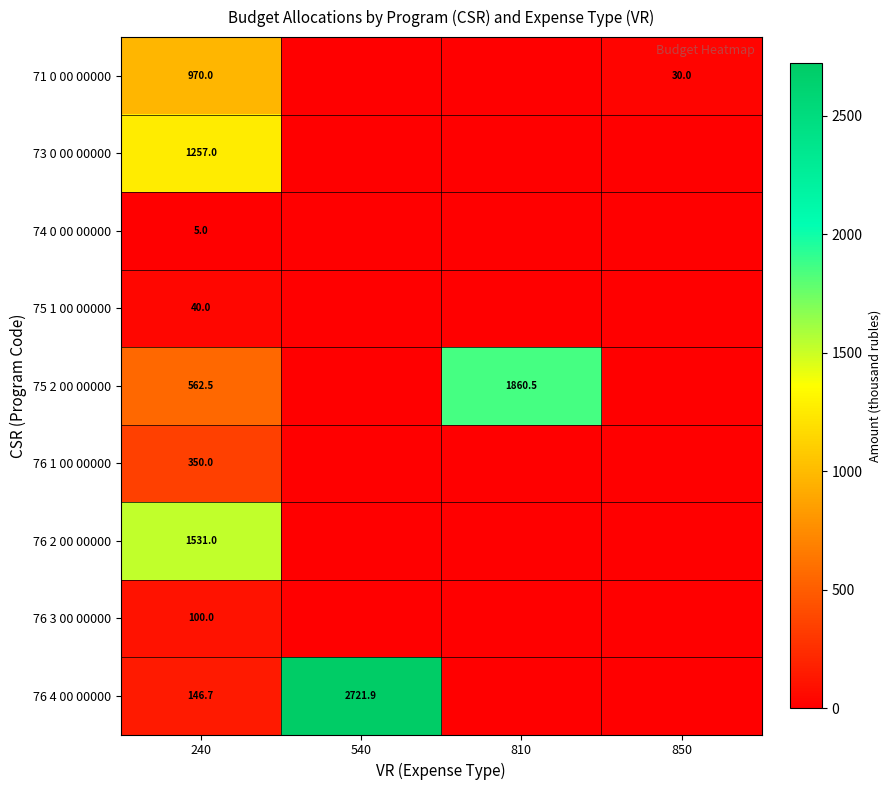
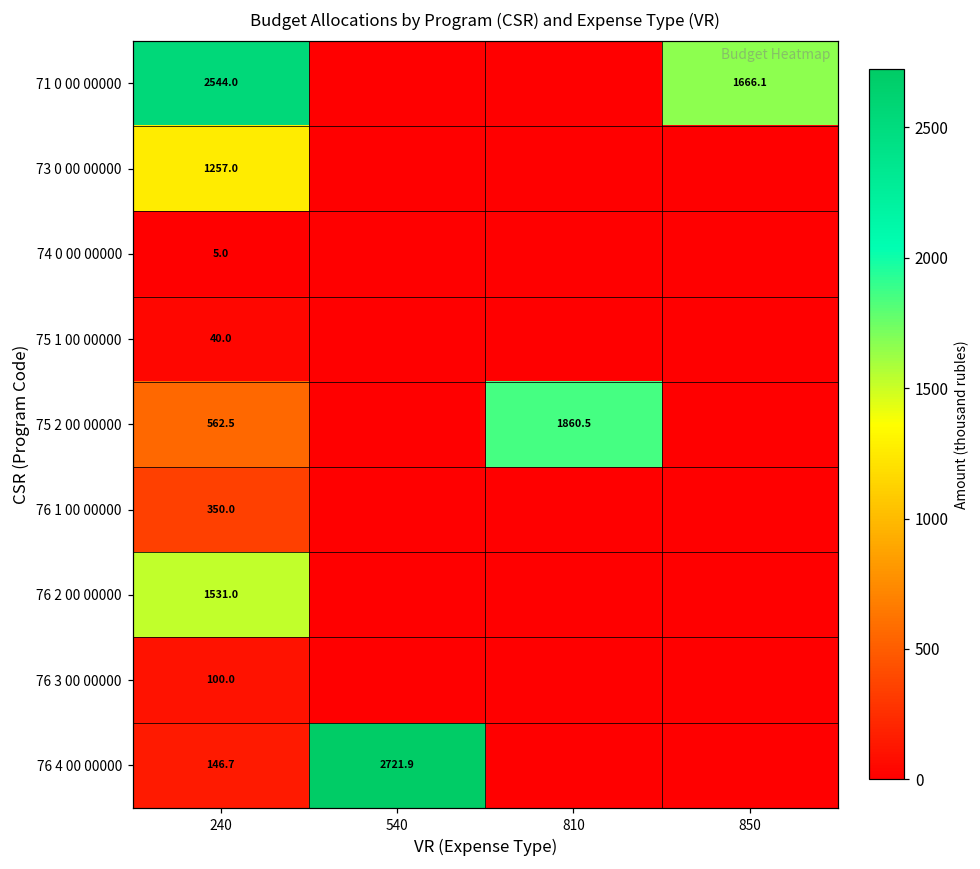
71 0 00 00000, 240: 970.0 -> 2544.0
71 0 00 00000, 850: 30.0 -> 1666.1
